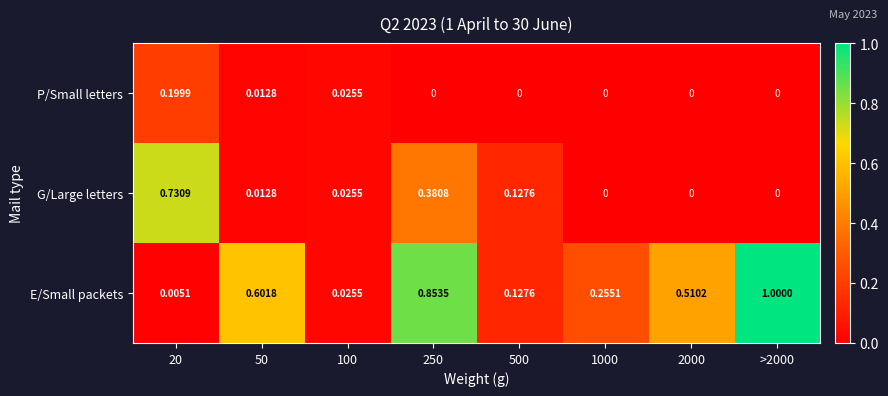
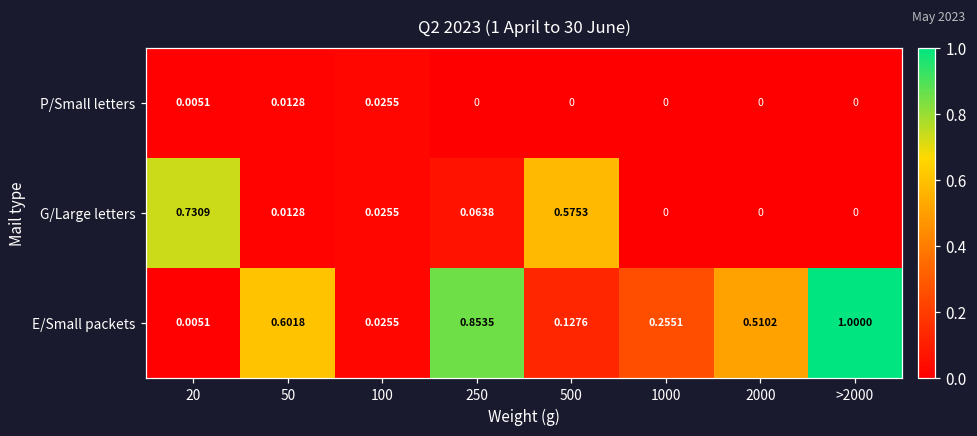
P/Small letters, 20: 0.1999 -> 0.0051
G/Large letters, 250: 0.3808 -> 0.0638
G/Large letters, 500: 0.1276 -> 0.5753
